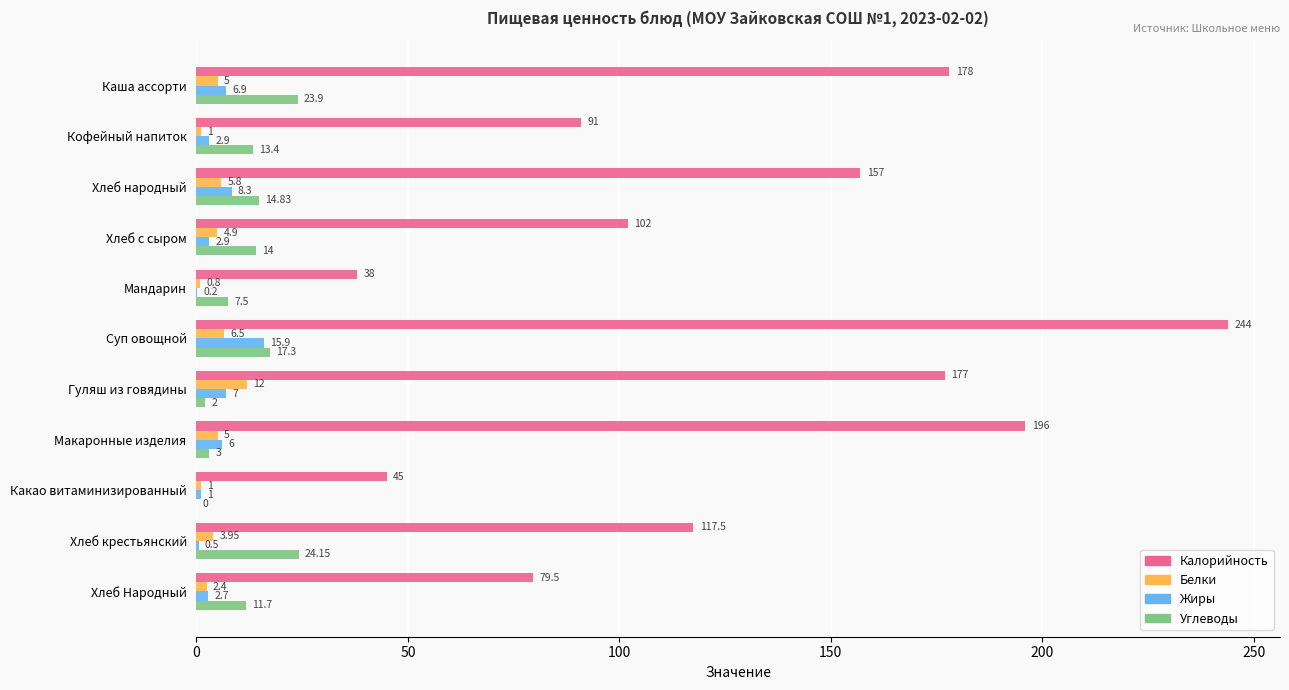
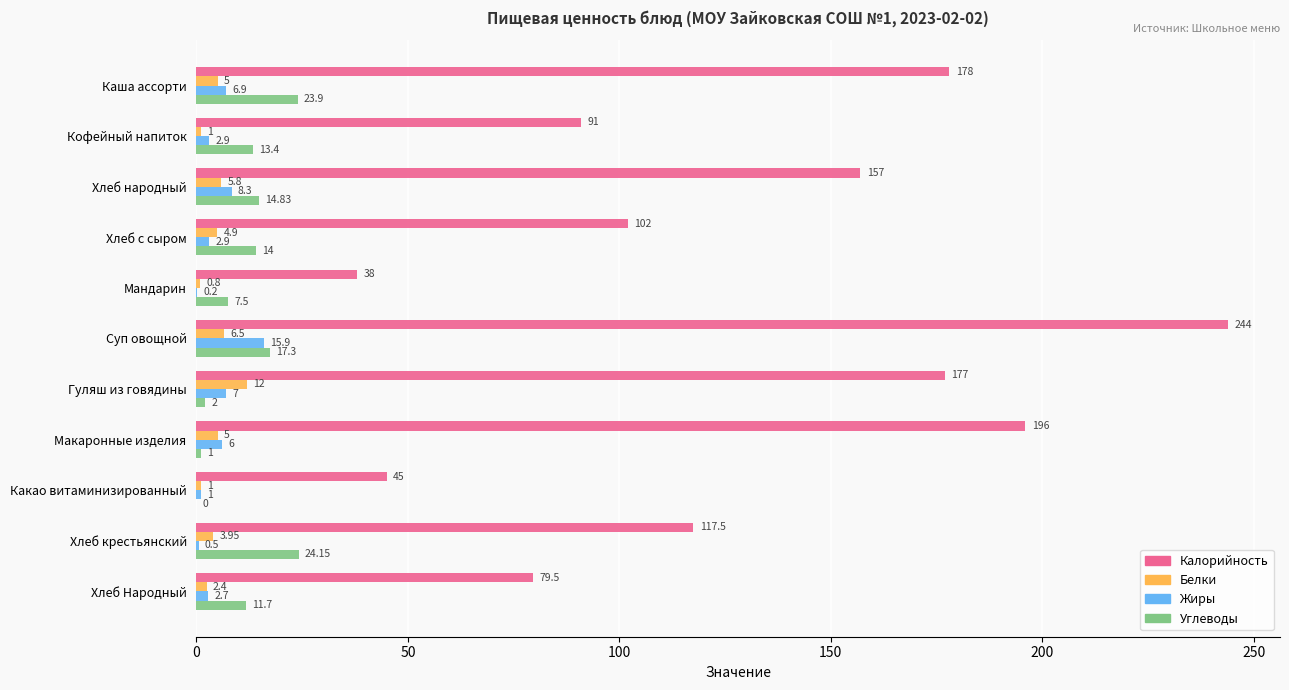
Углеводы, Макаронные изделия: 3 -> 1
